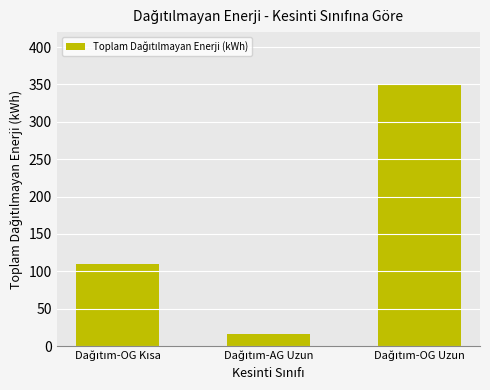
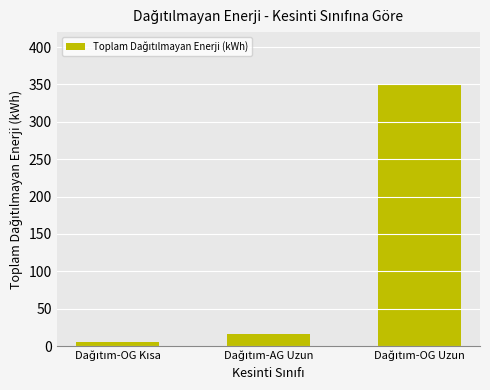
Dağıtım-OG Kısa: 110 -> 10
